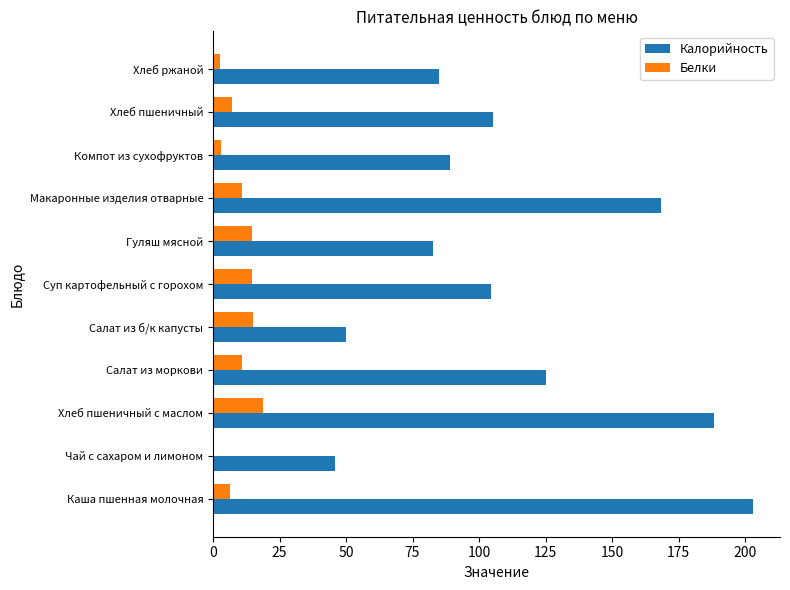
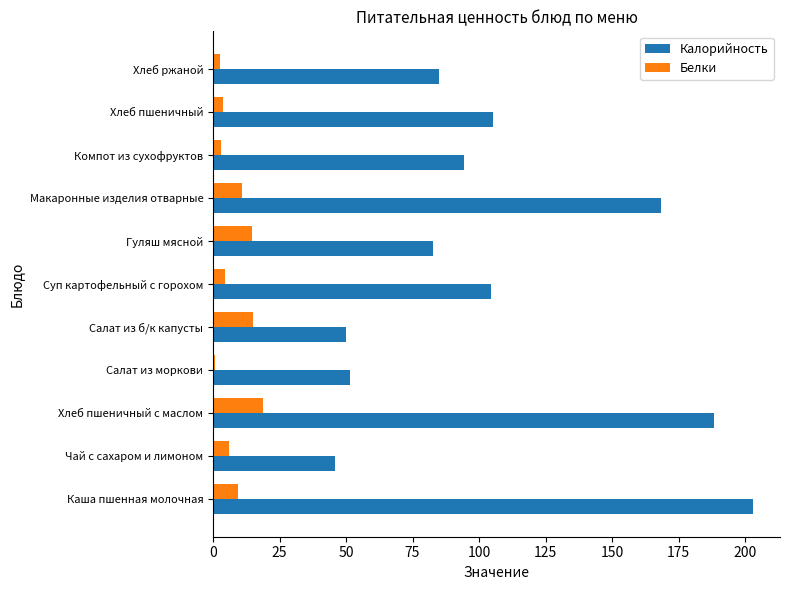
Белки, Хлеб пшеничный: 7 -> 4
Калорийность, Компот из сухофруктов: 89 -> 94
Белки, Суп картофельный с горохом: 15 -> 4
Белки, Салат из моркови: 11 -> 1
Калорийность, Салат из моркови: 125 -> 51
Белки, Чай с сахаром и лимоном: 0 -> 6
Белки, Каша пшенная молочная: 6 -> 9
